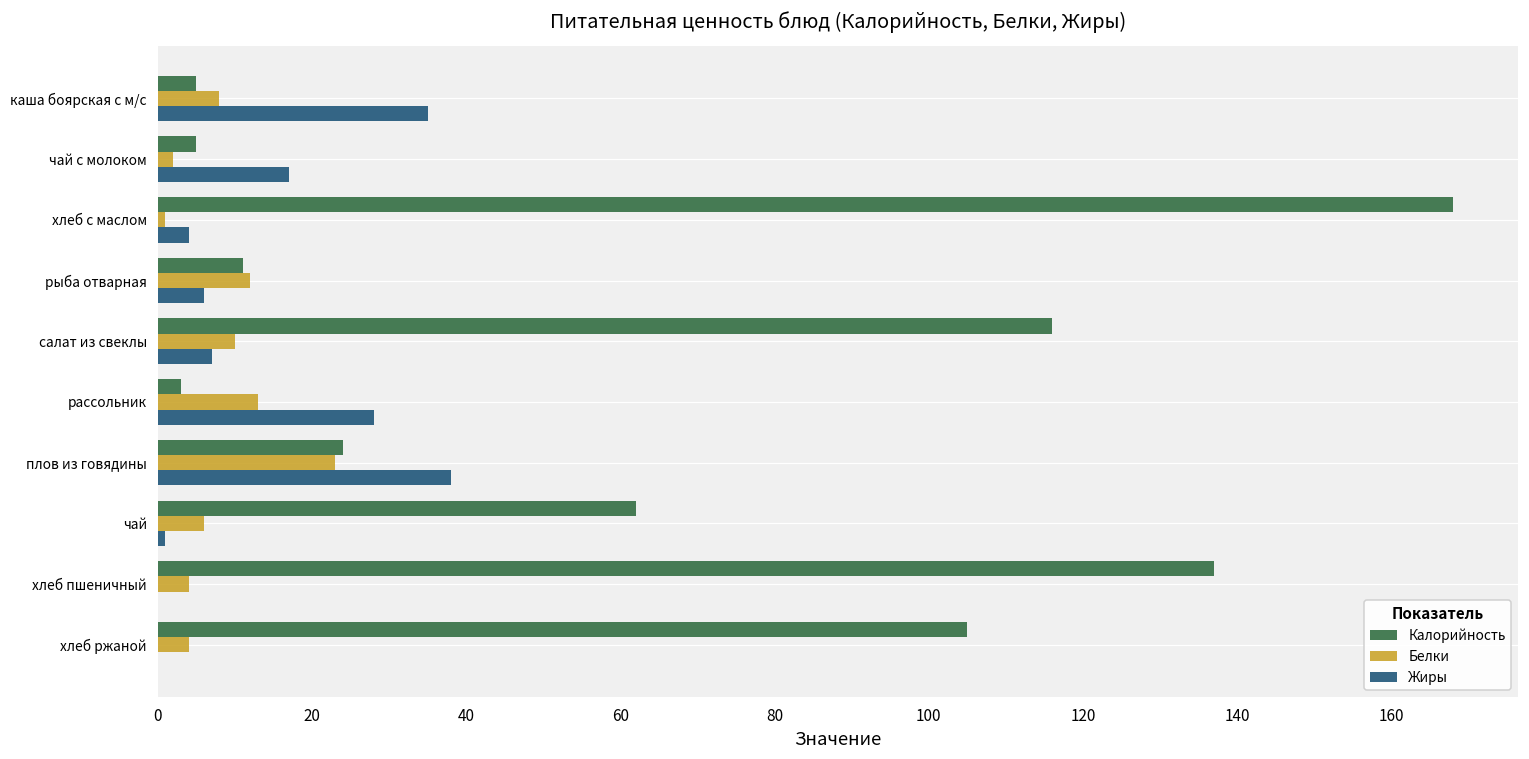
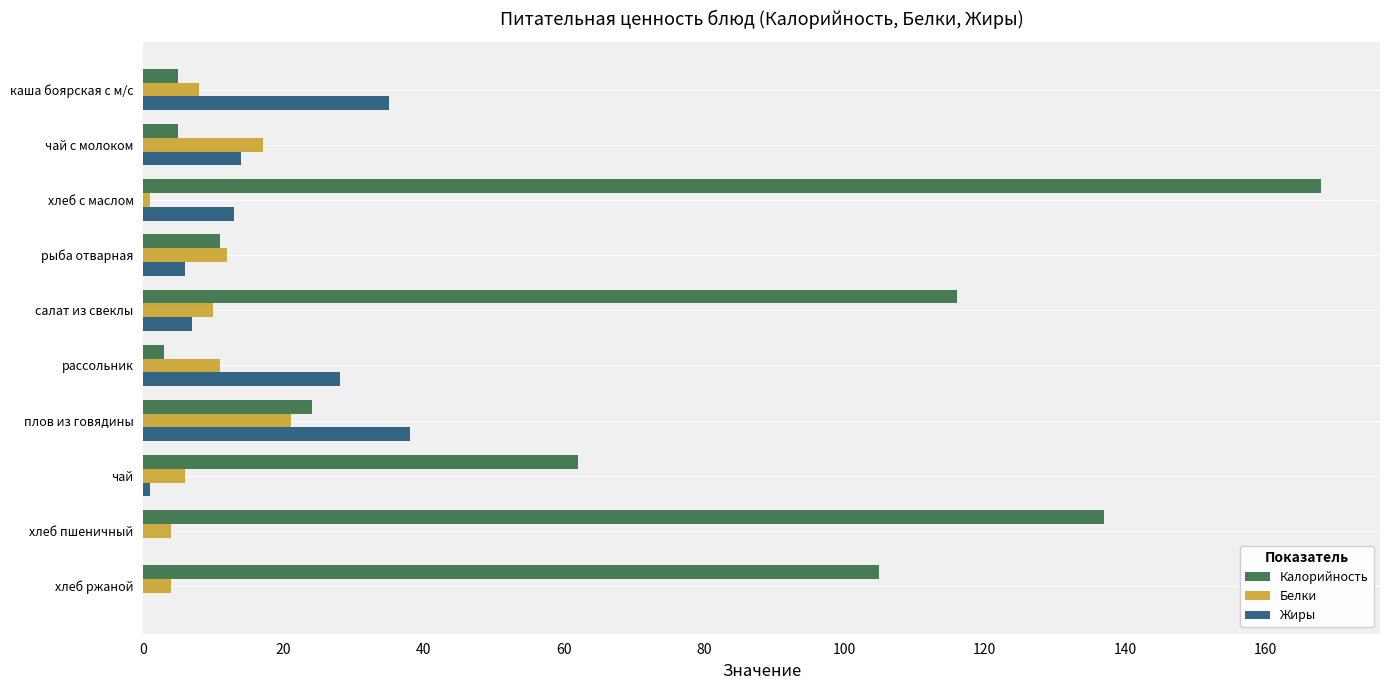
Белки, чай с молоком: 2 -> 17
Жиры, чай с молоком: 17 -> 14
Жиры, хлеб с маслом: 4 -> 13
Белки, рассольник: 13 -> 11
Белки, плов из говядины: 23 -> 21
